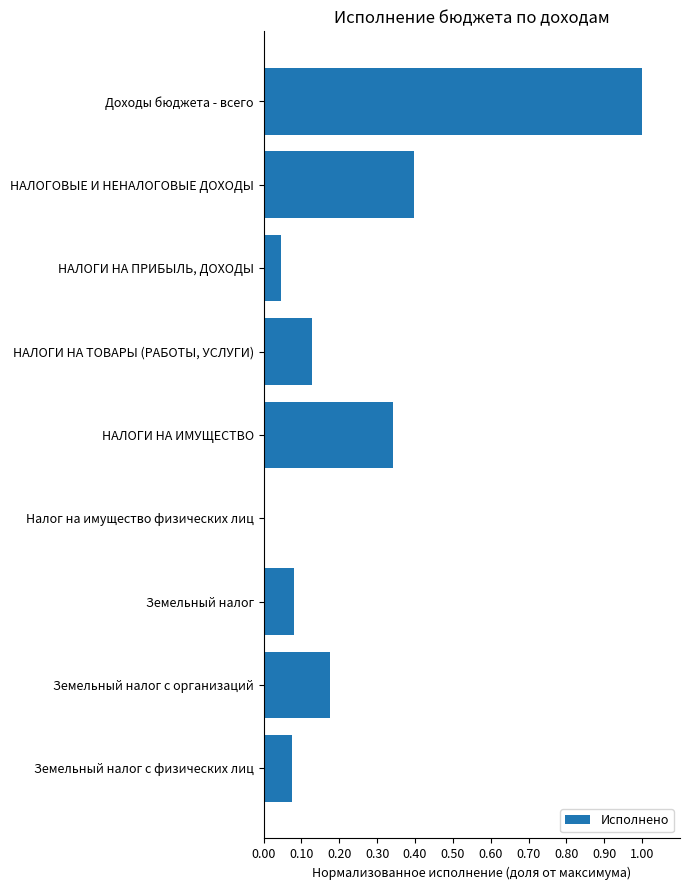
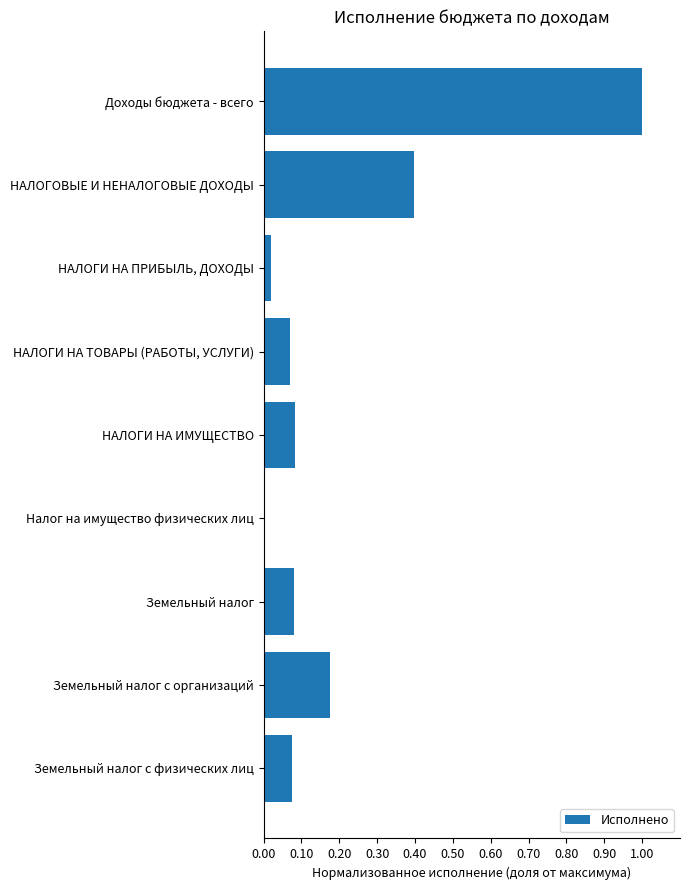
НАЛОГИ НА ПРИБЫЛЬ, ДОХОДЫ: 0.05 -> 0.02
НАЛОГИ НА ТОВАРЫ (РАБОТЫ, УСЛУГИ): 0.13 -> 0.07
НАЛОГИ НА ИМУЩЕСТВО: 0.34 -> 0.08
